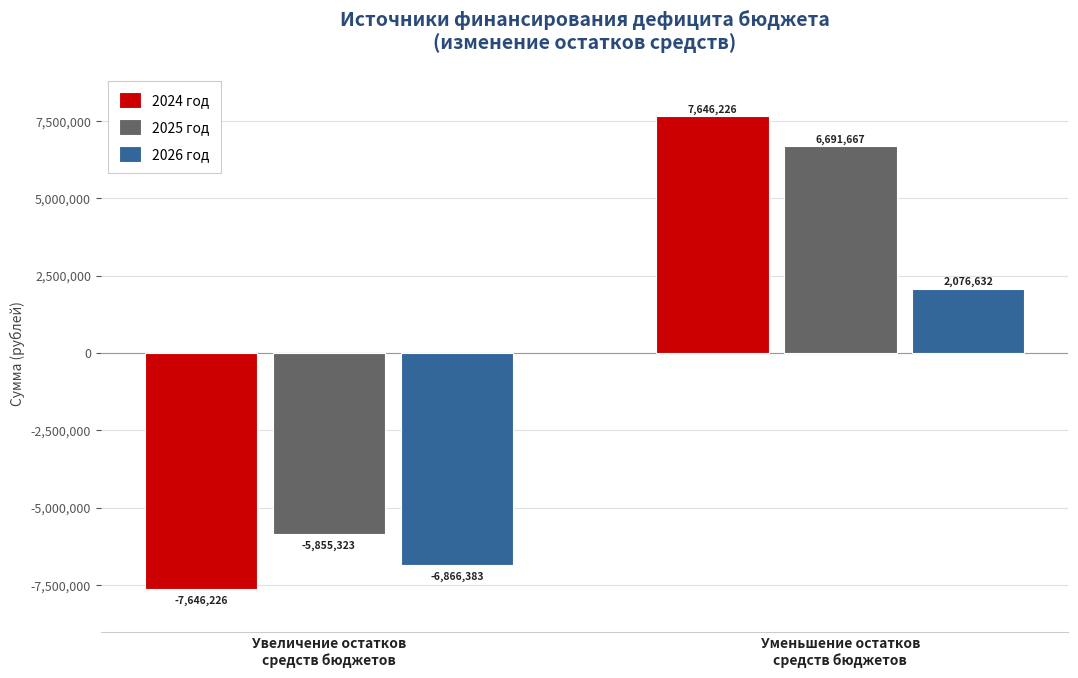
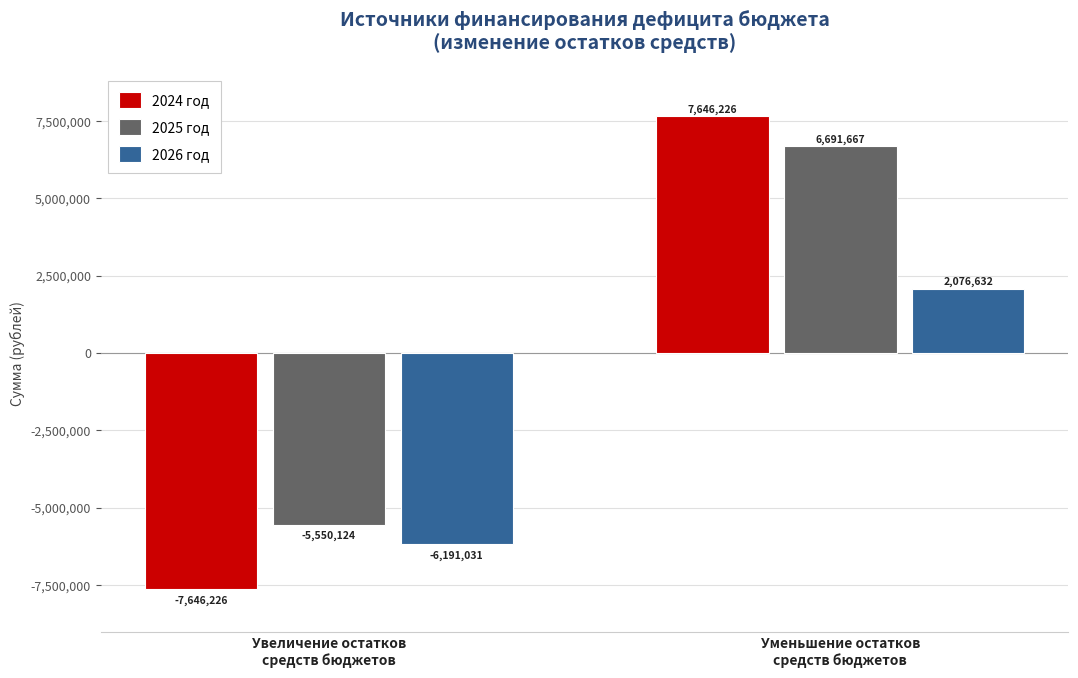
2025 год, Увеличение остатков средств бюджетов: -5,855,323 -> -5,550,124
2026 год, Увеличение остатков средств бюджетов: -6,866,383 -> -6,191,031
